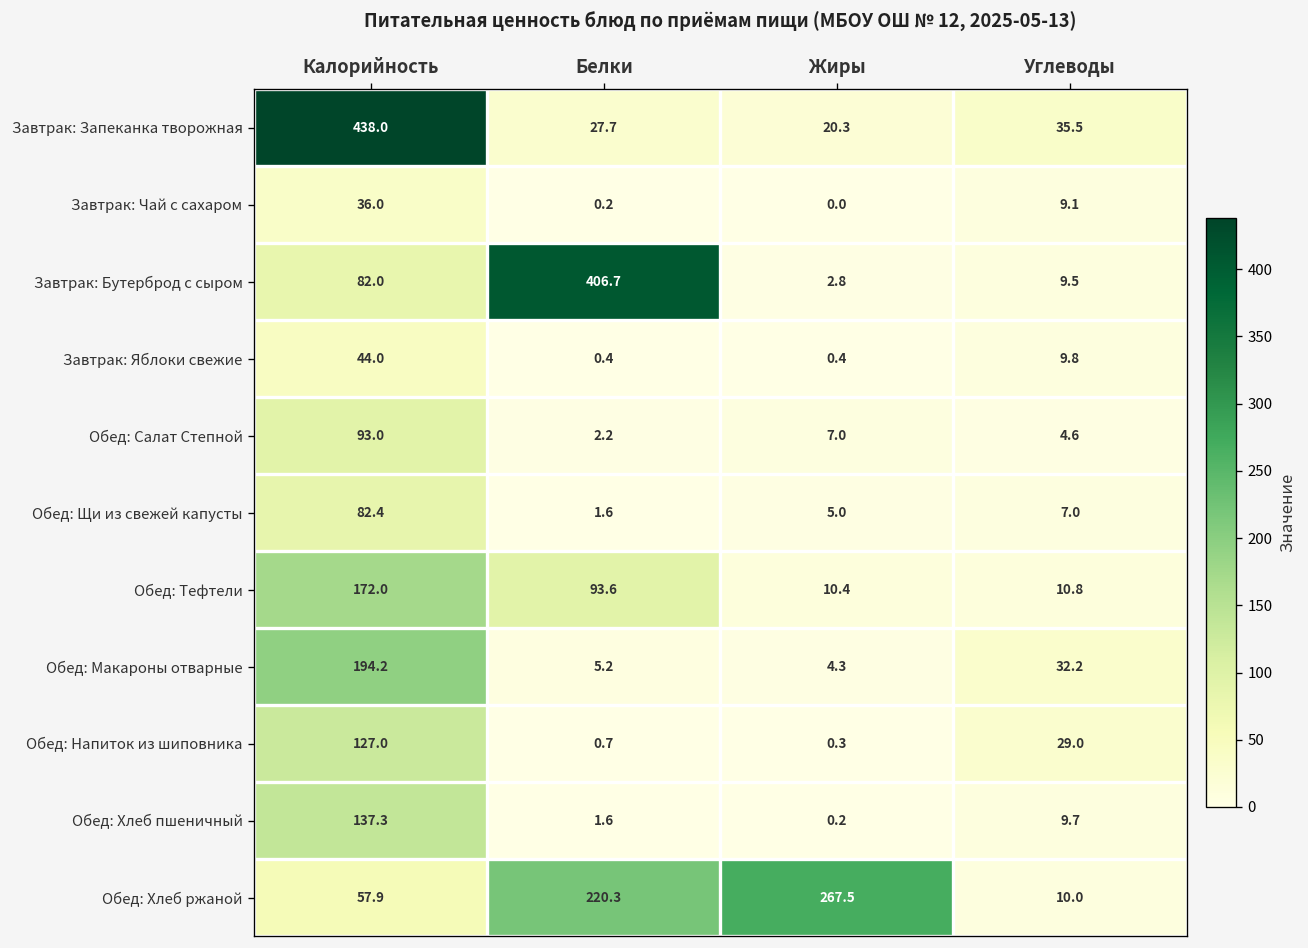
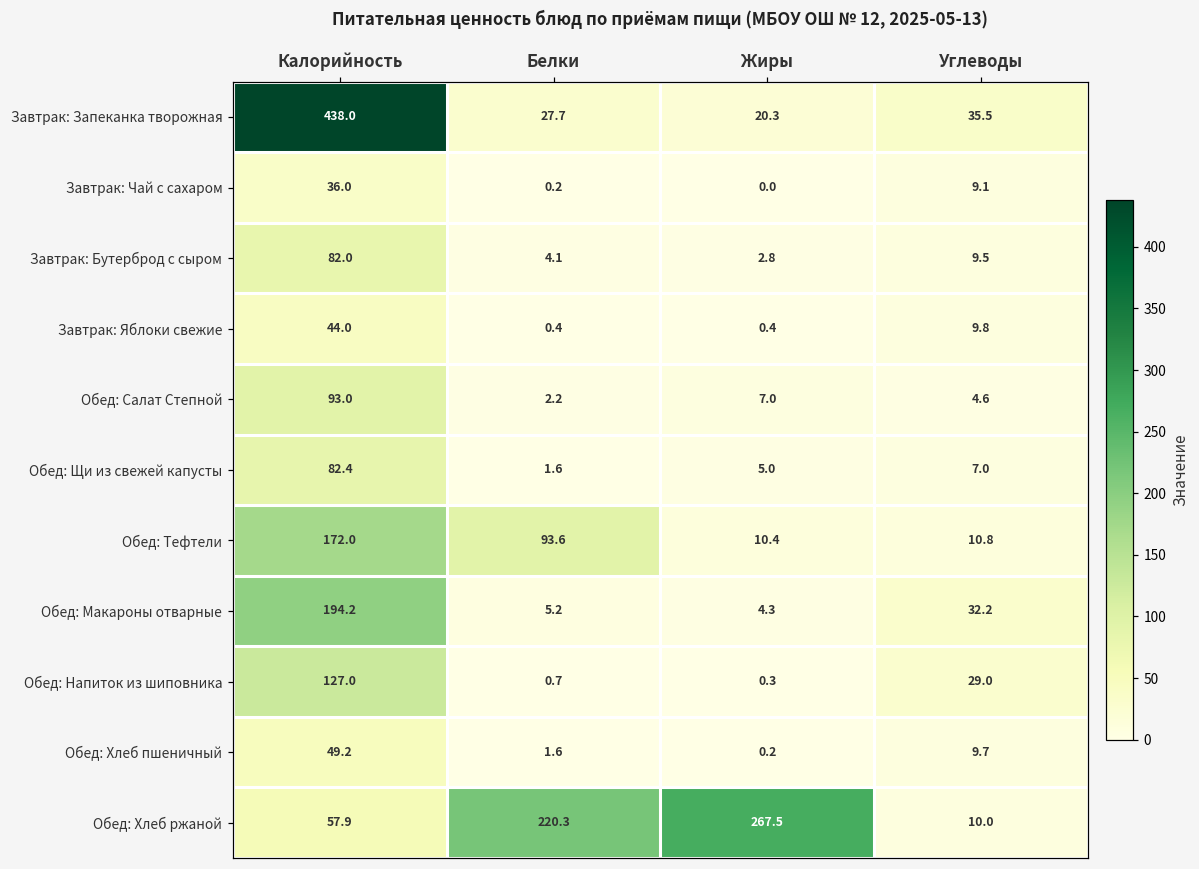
Завтрак: Бутерброд с сыром, Белки: 406.7 -> 4.1
Обед: Хлеб пшеничный, Калорийность: 137.3 -> 49.2
